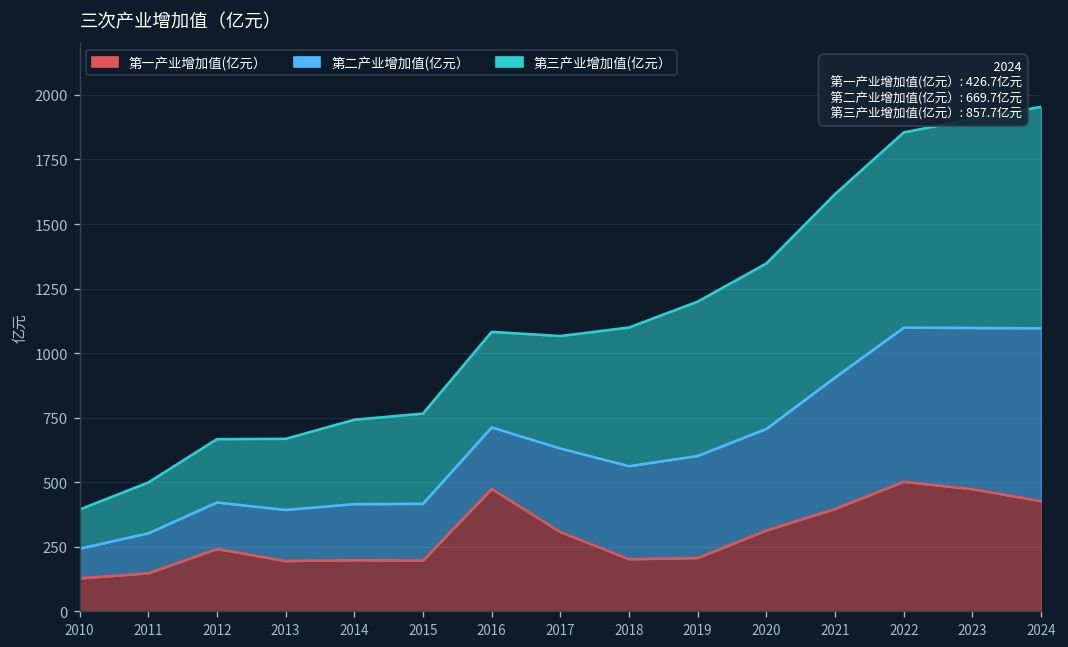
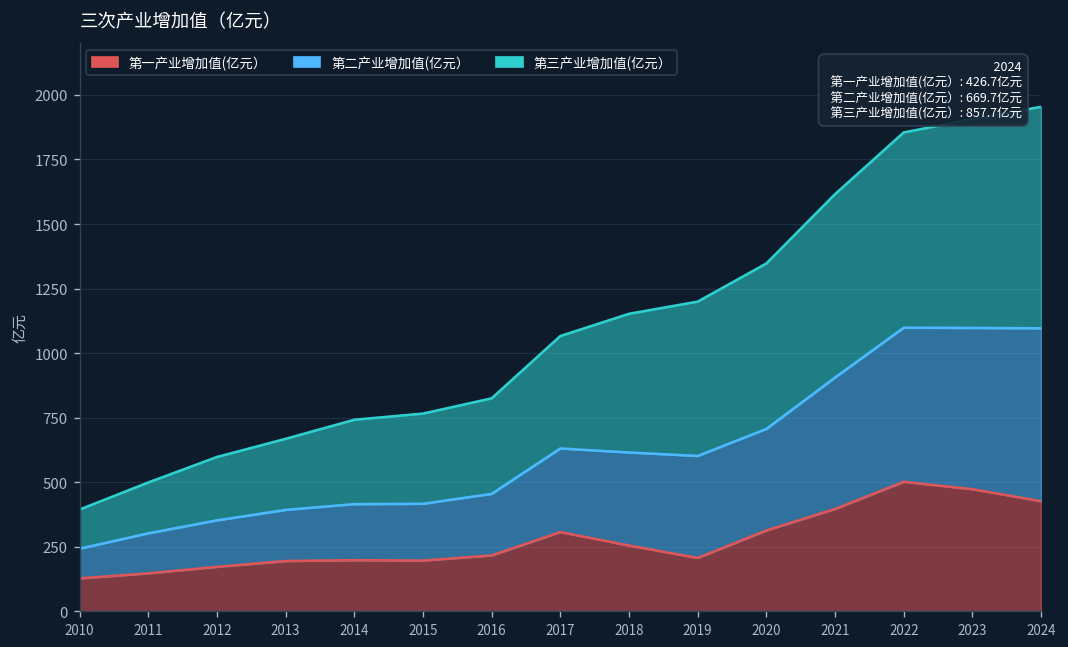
第一产业增加值(亿元）, 2012: 240 -> 170
第一产业增加值(亿元）, 2016: 470 -> 220
第一产业增加值(亿元）, 2018: 200 -> 250
